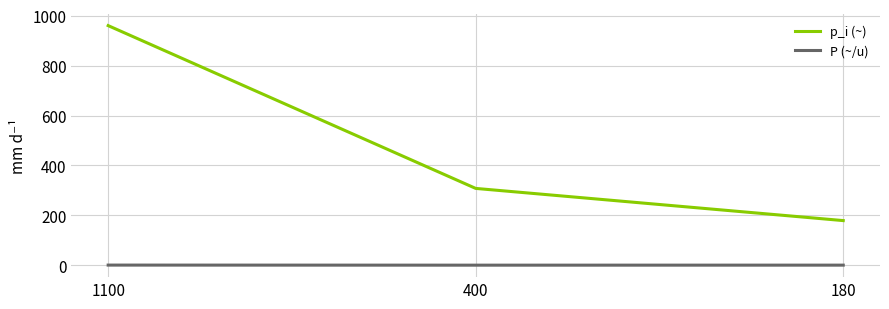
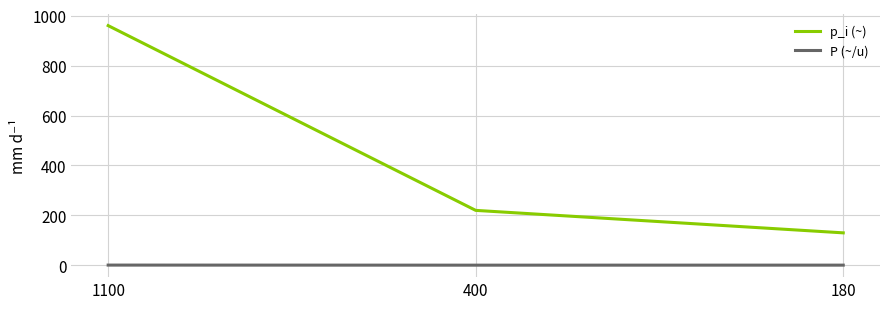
p_i (~), 400: 310 -> 220
p_i (~), 180: 180 -> 130
